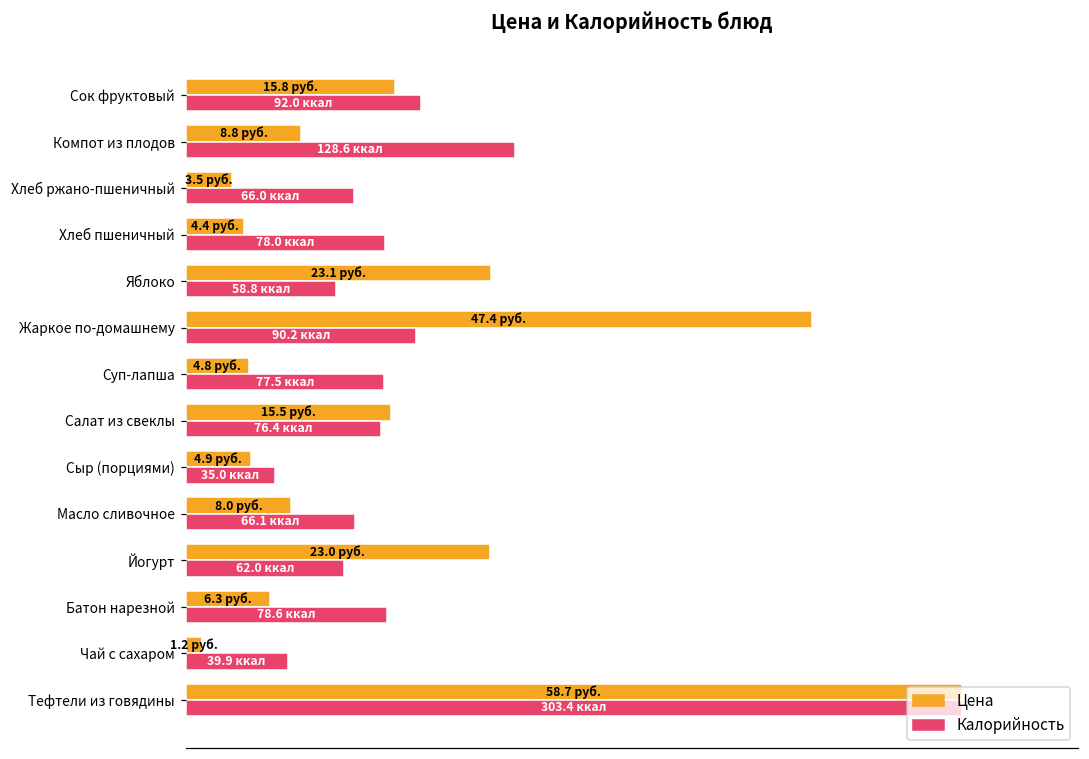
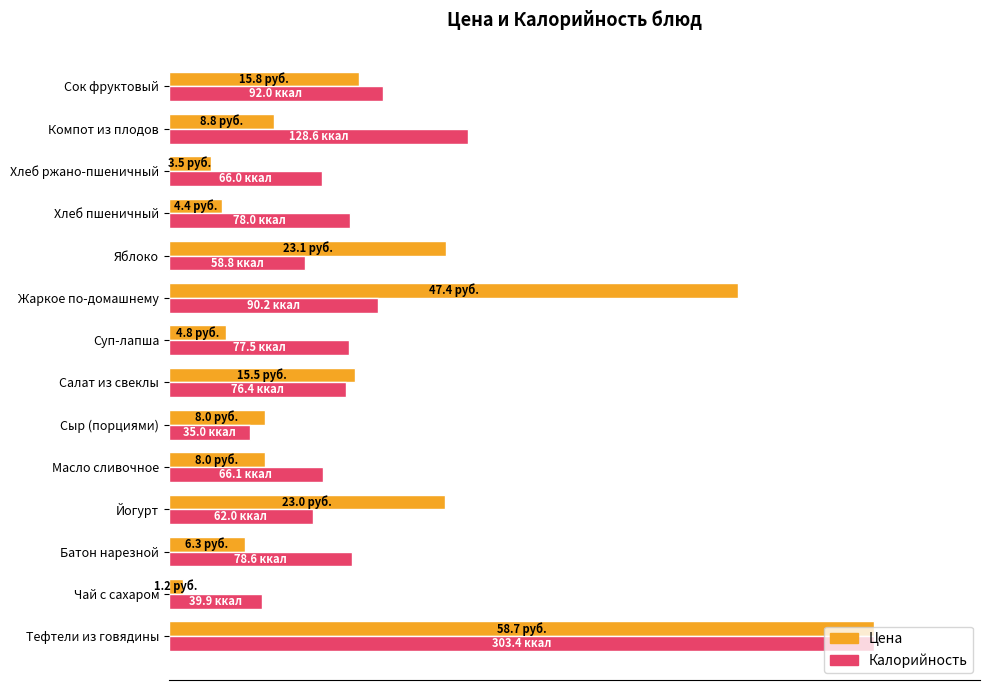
Цена, Сыр (порциями): 4.9 -> 8.0
